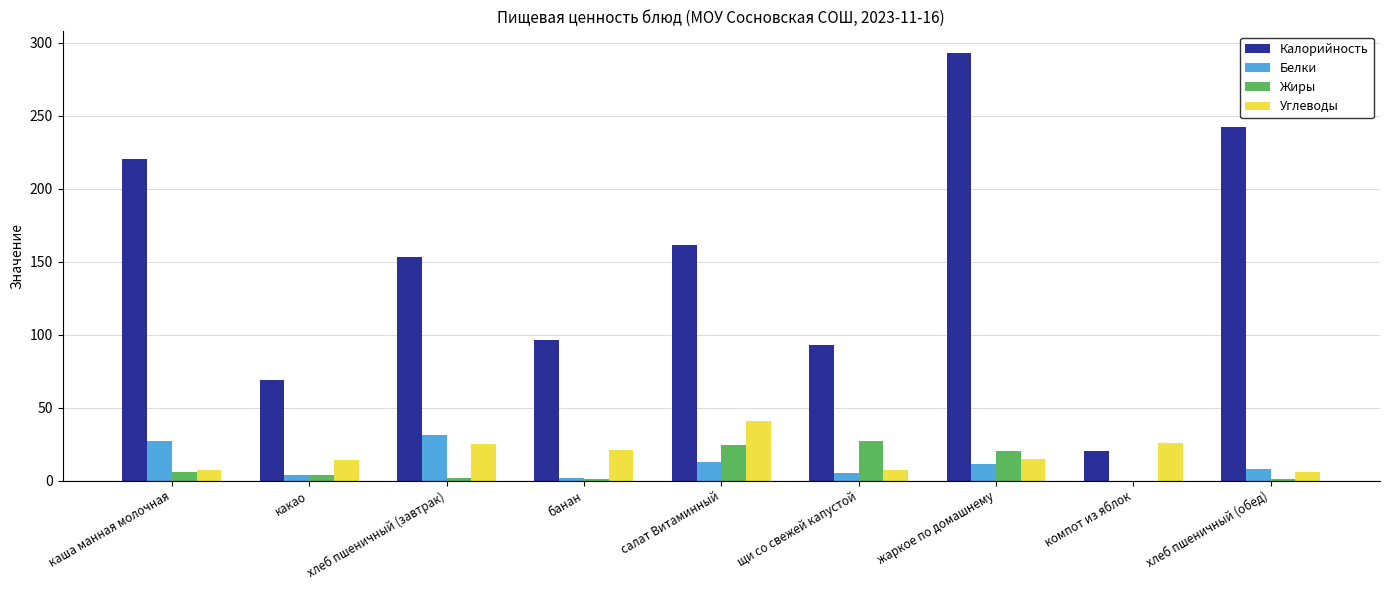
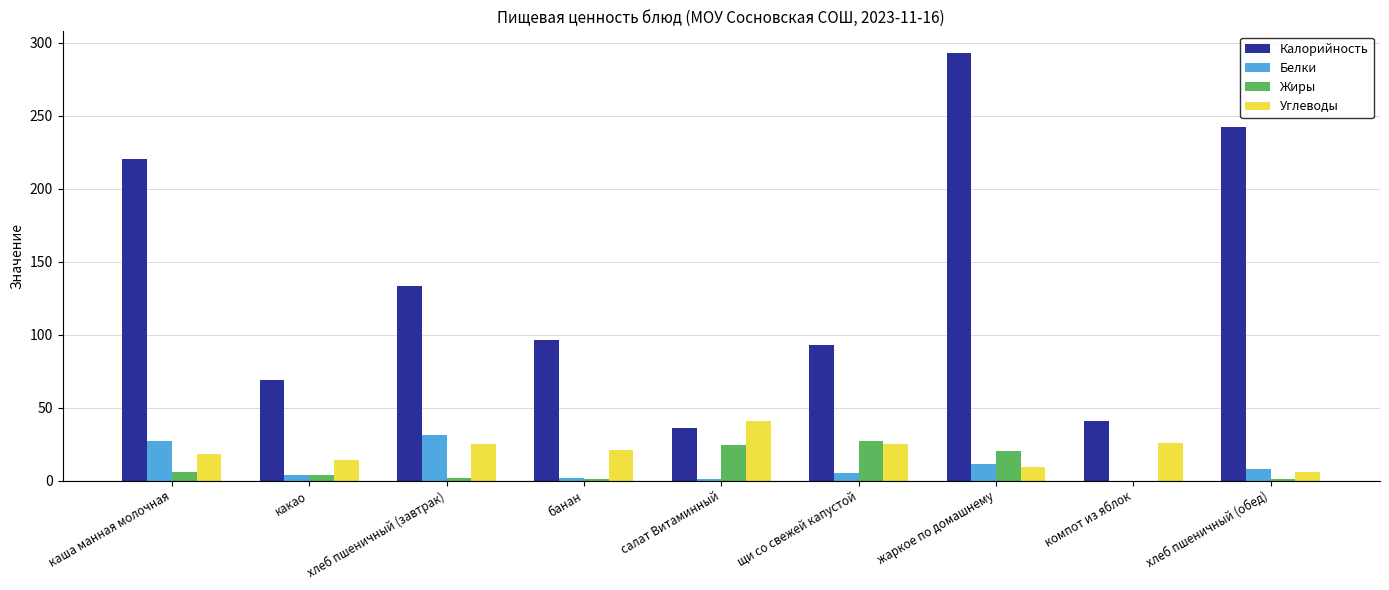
Углеводы, каша манная молочная: 7 -> 18
Калорийность, хлеб пшеничный (завтрак): 153 -> 133
Калорийность, салат Витаминный: 161 -> 36
Белки, салат Витаминный: 13 -> 1
Углеводы, щи со свежей капустой: 7 -> 25
Углеводы, жаркое по домашнему: 15 -> 9
Калорийность, компот из яблок: 20 -> 41
